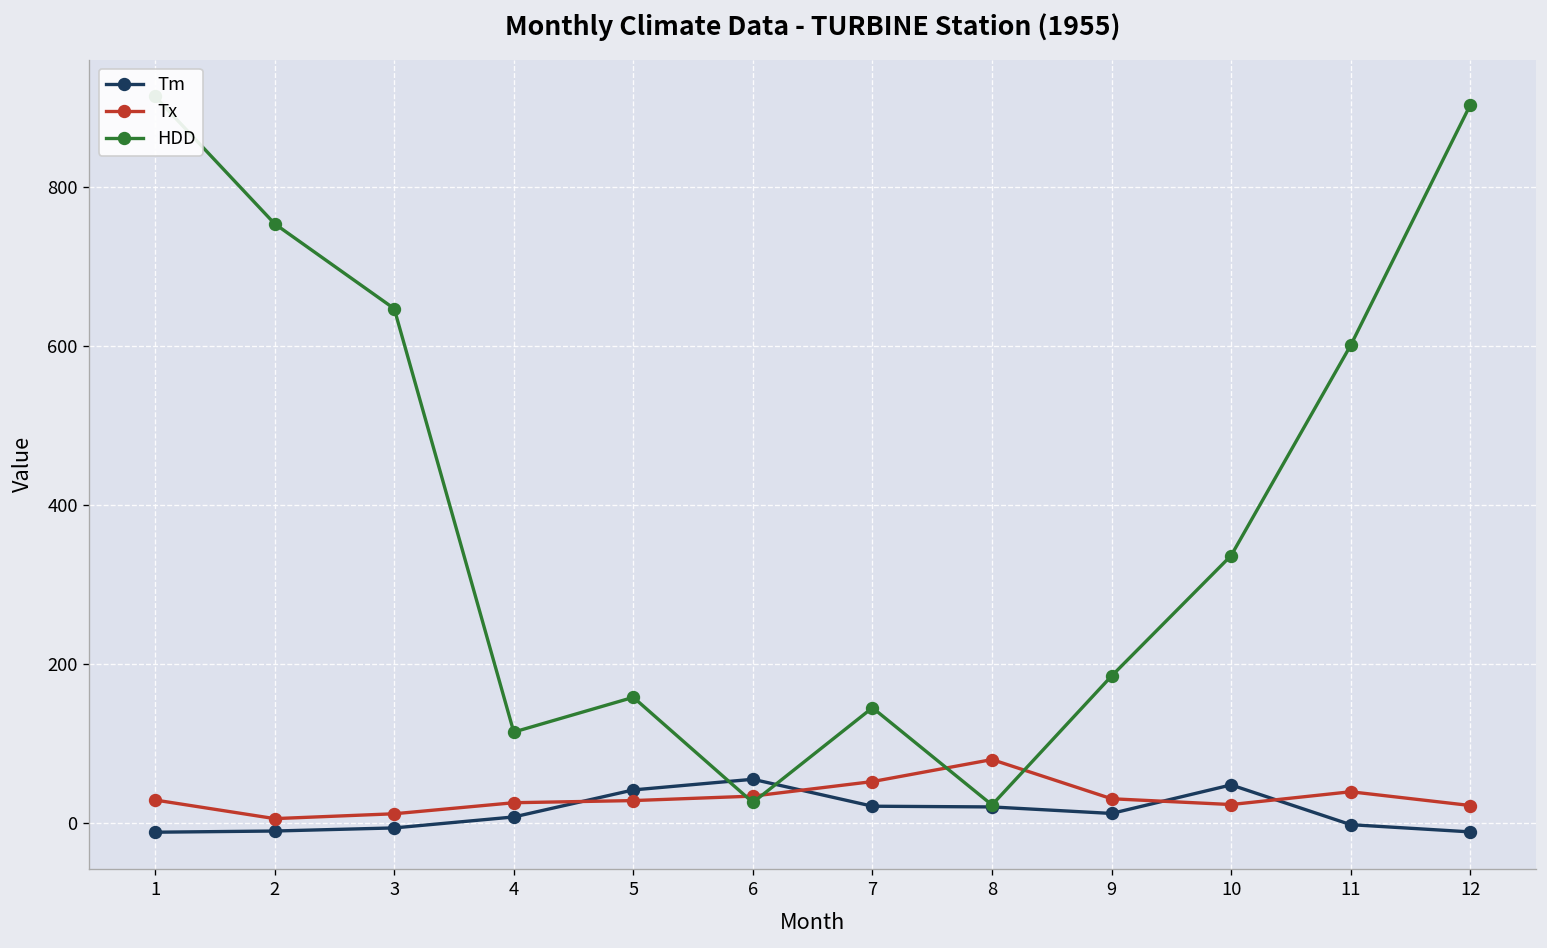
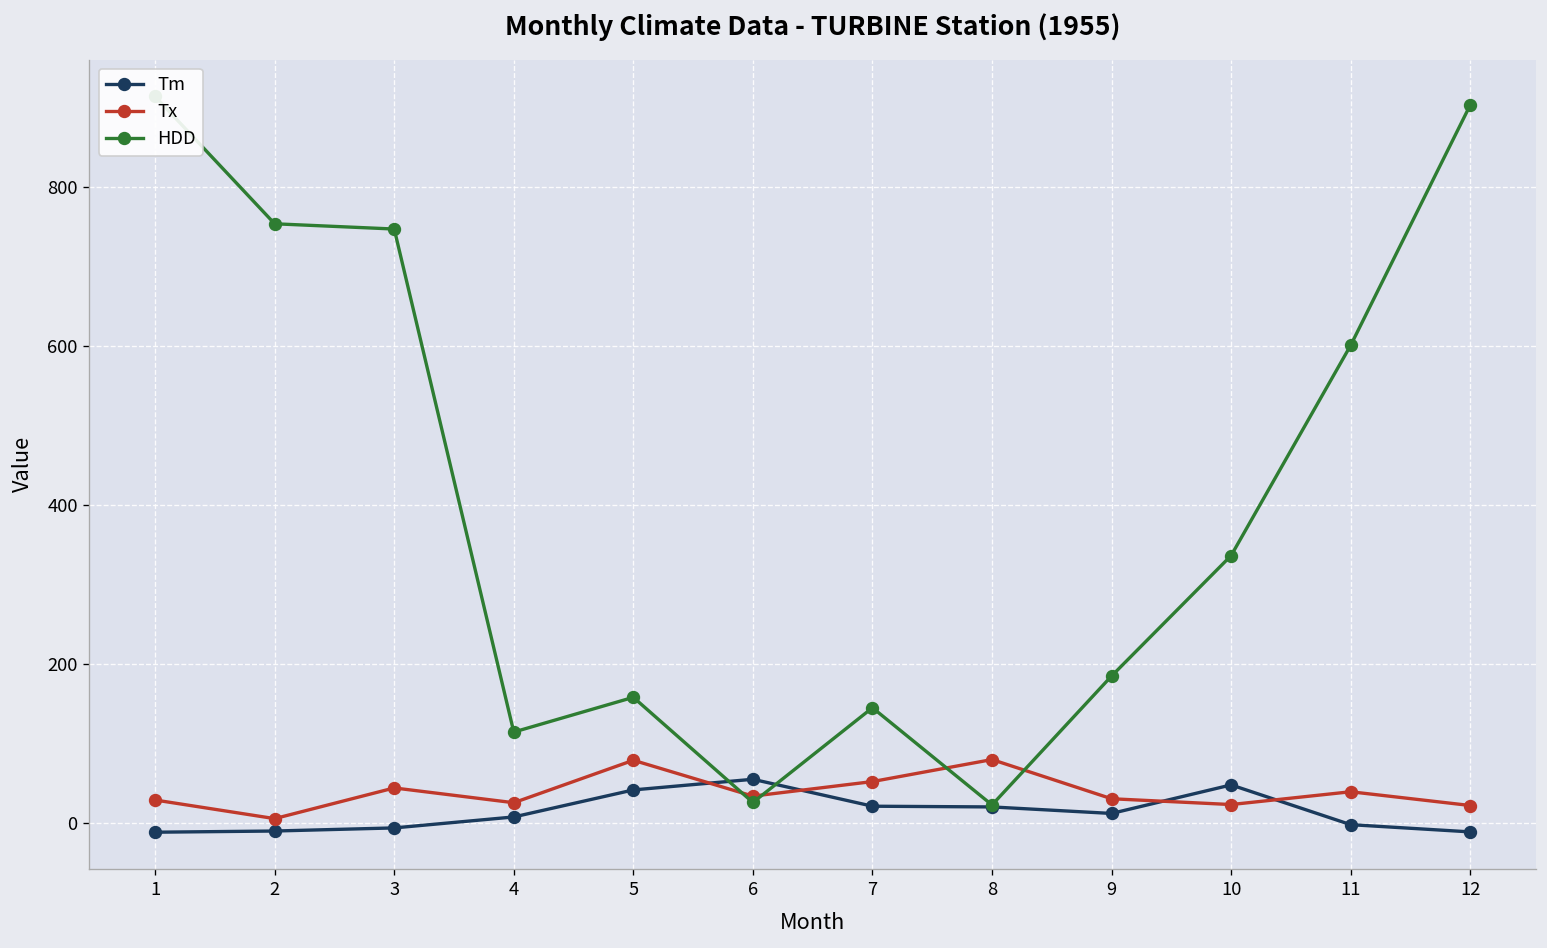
Tx, 3: 10 -> 40
HDD, 3: 650 -> 750
Tx, 5: 30 -> 80
